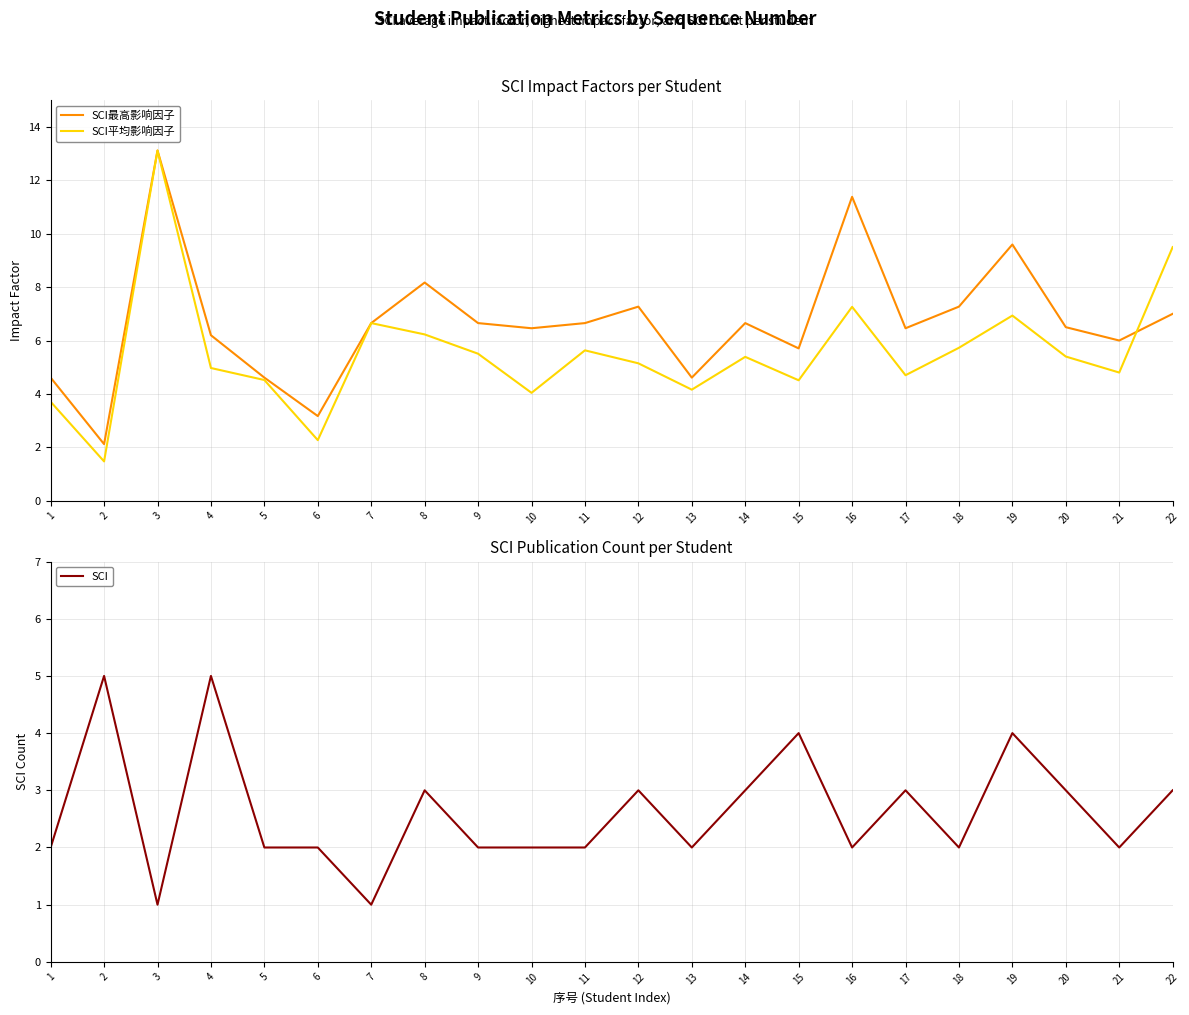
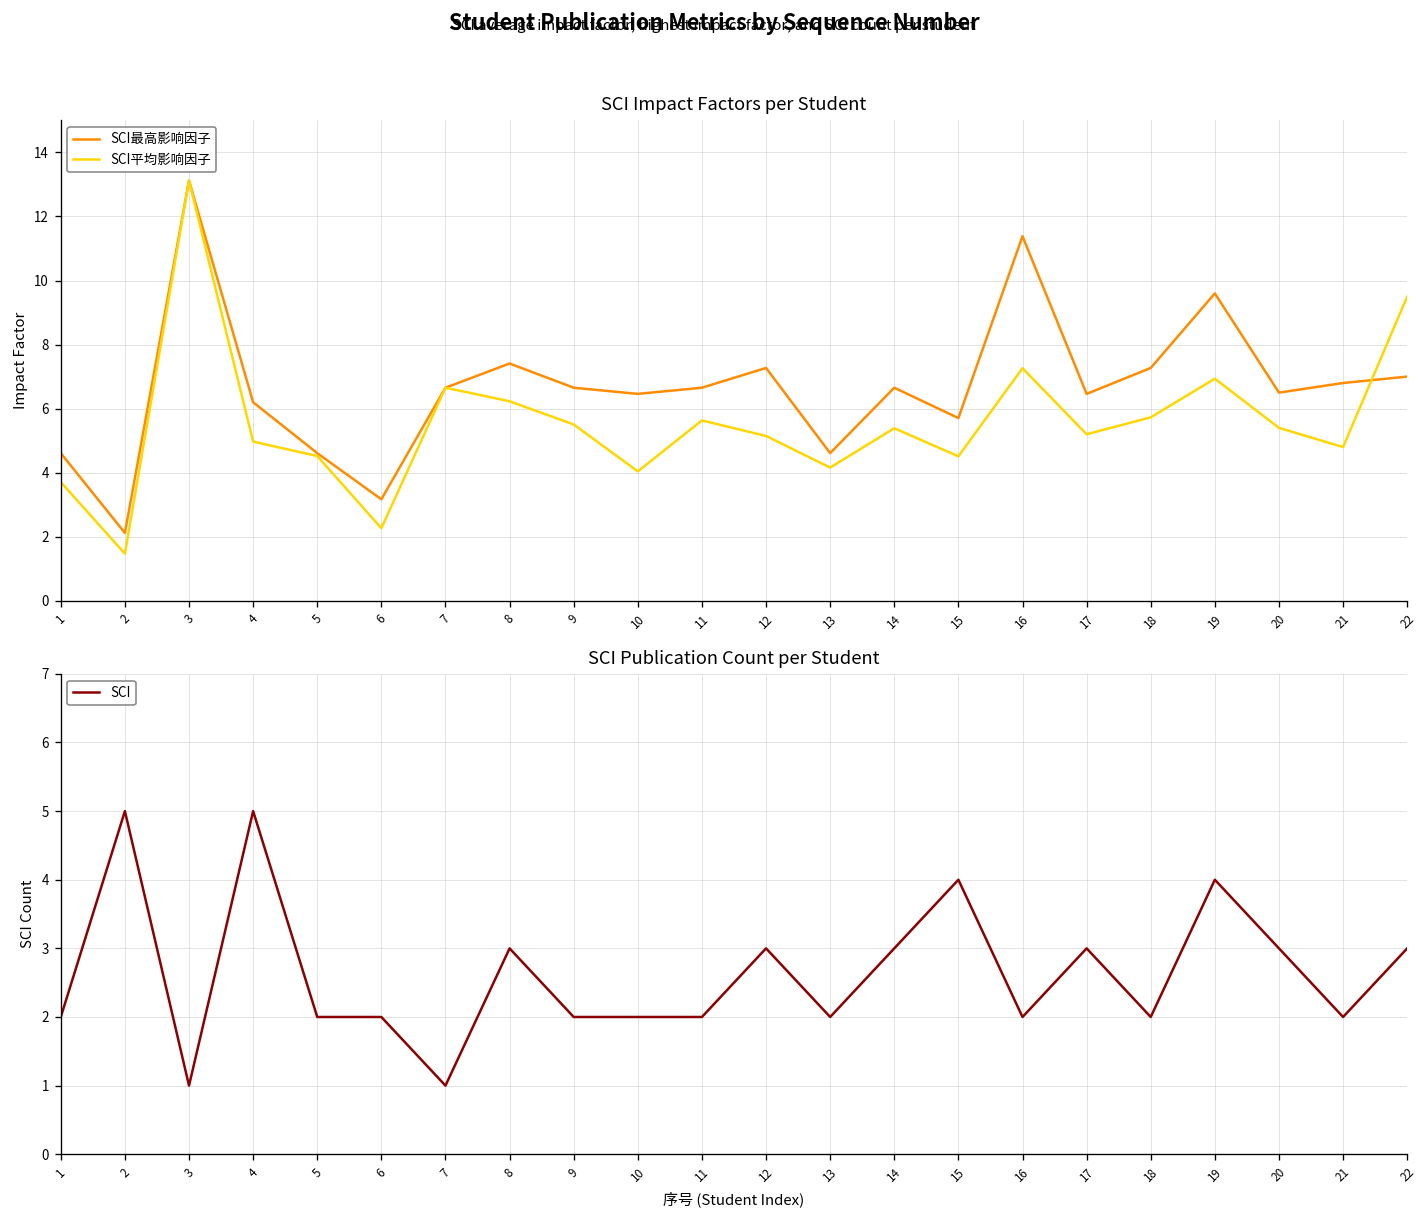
SCI Impact Factors per Student, SCI最高影响因子, 8: 8.2 -> 7.4
SCI Impact Factors per Student, SCI平均影响因子, 17: 4.7 -> 5.2
SCI Impact Factors per Student, SCI最高影响因子, 21: 6.0 -> 6.8
